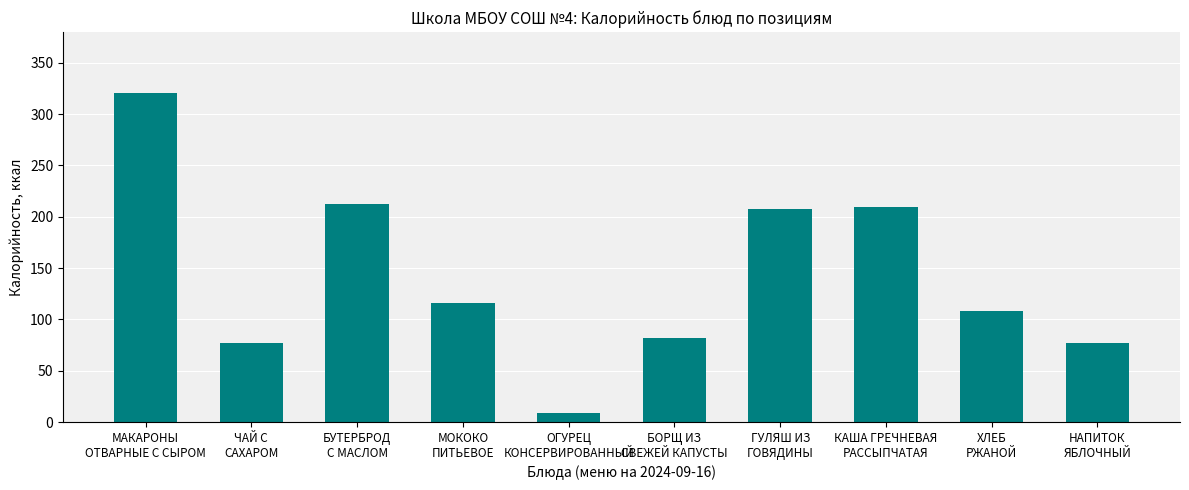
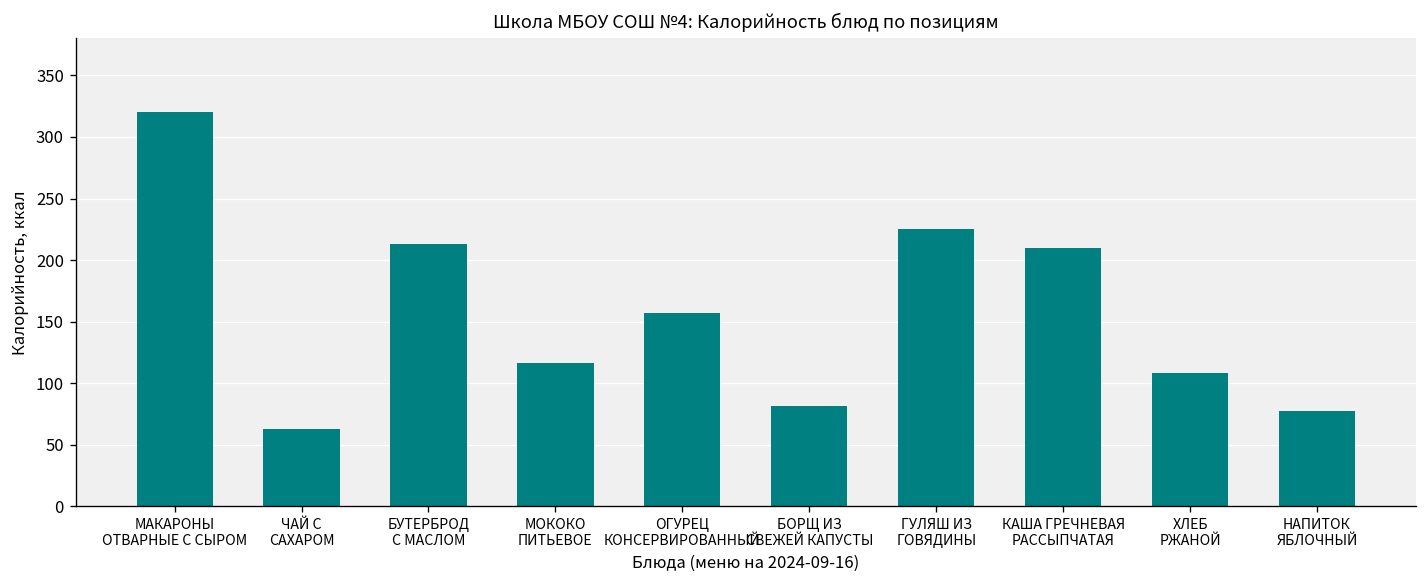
ЧАЙ С САХАРОМ: 78 -> 63
ОГУРЕЦ КОНСЕРВИРОВАННЫЙ: 9 -> 157
ГУЛЯШ ИЗ ГОВЯДИНЫ: 207 -> 225
